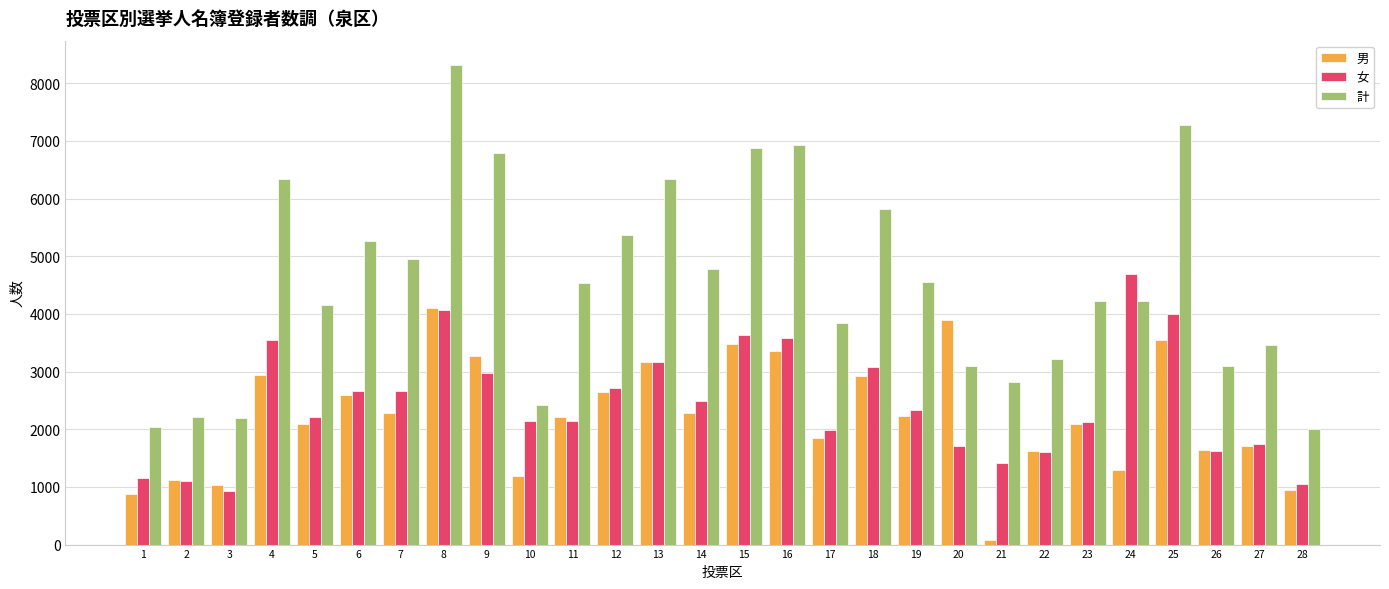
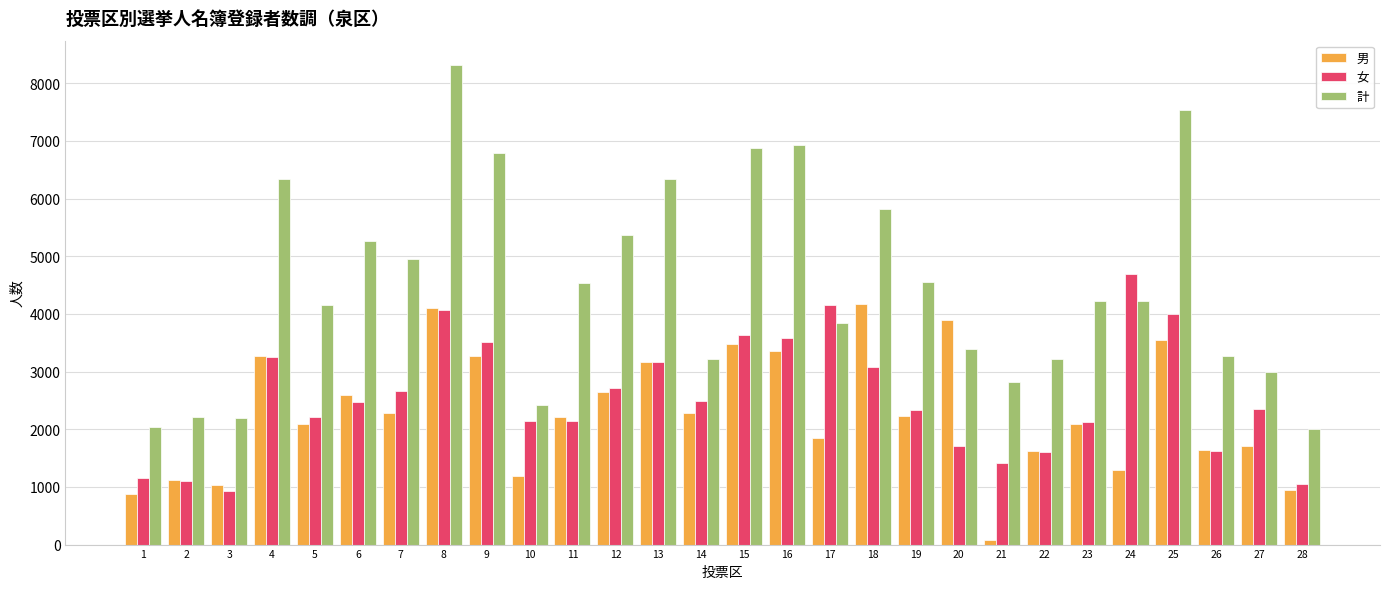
男, 4: 2900 -> 3300
女, 4: 3600 -> 3200
女, 6: 2700 -> 2500
女, 9: 3000 -> 3500
計, 14: 4800 -> 3200
女, 17: 2000 -> 4200
男, 18: 2900 -> 4200
計, 20: 3100 -> 3400
計, 25: 7300 -> 7500
計, 26: 3100 -> 3300
女, 27: 1700 -> 2300
計, 27: 3500 -> 3000
